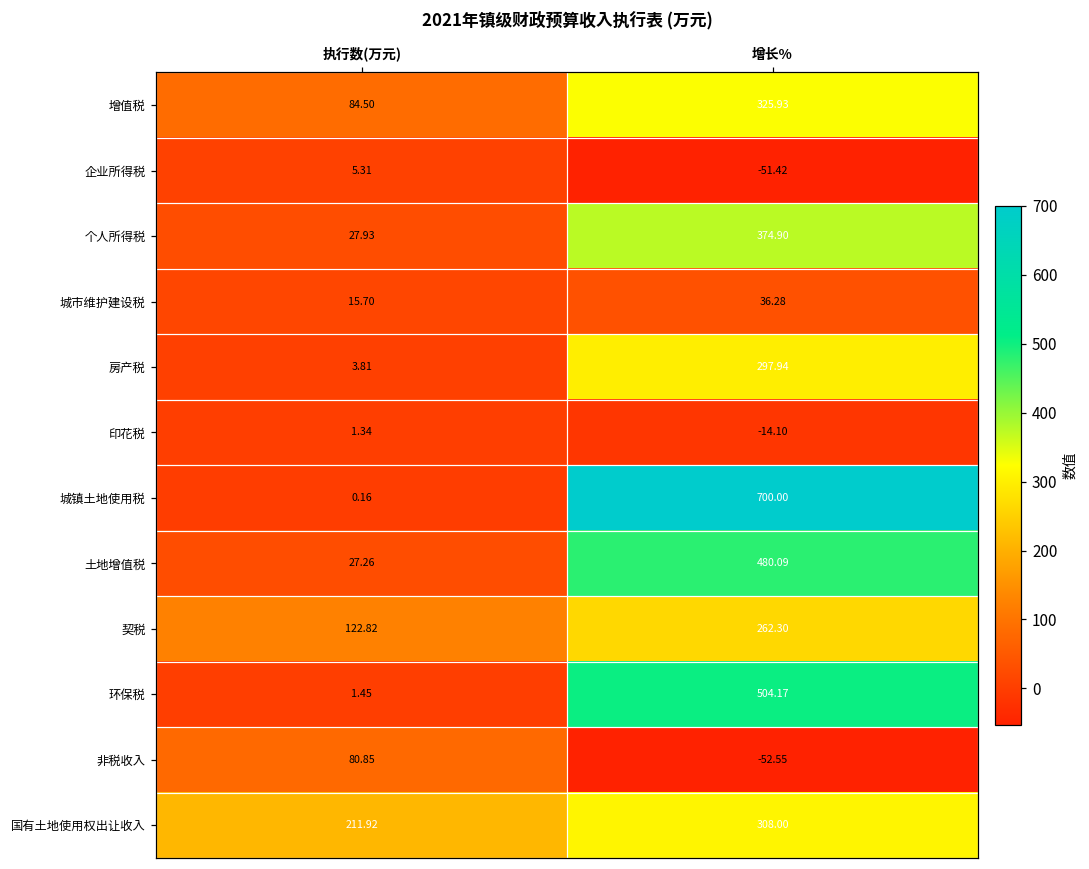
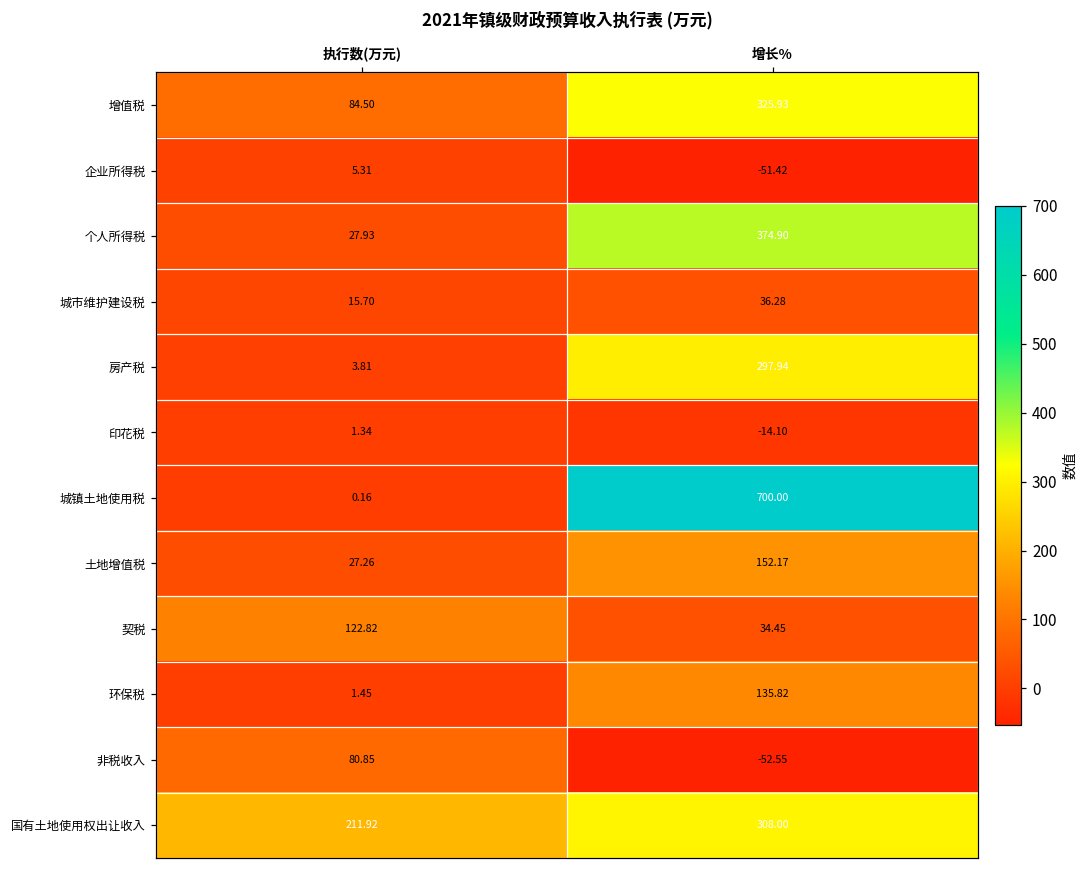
土地增值税, 增长%: 480.09 -> 152.17
契税, 增长%: 262.30 -> 34.45
环保税, 增长%: 504.17 -> 135.82
